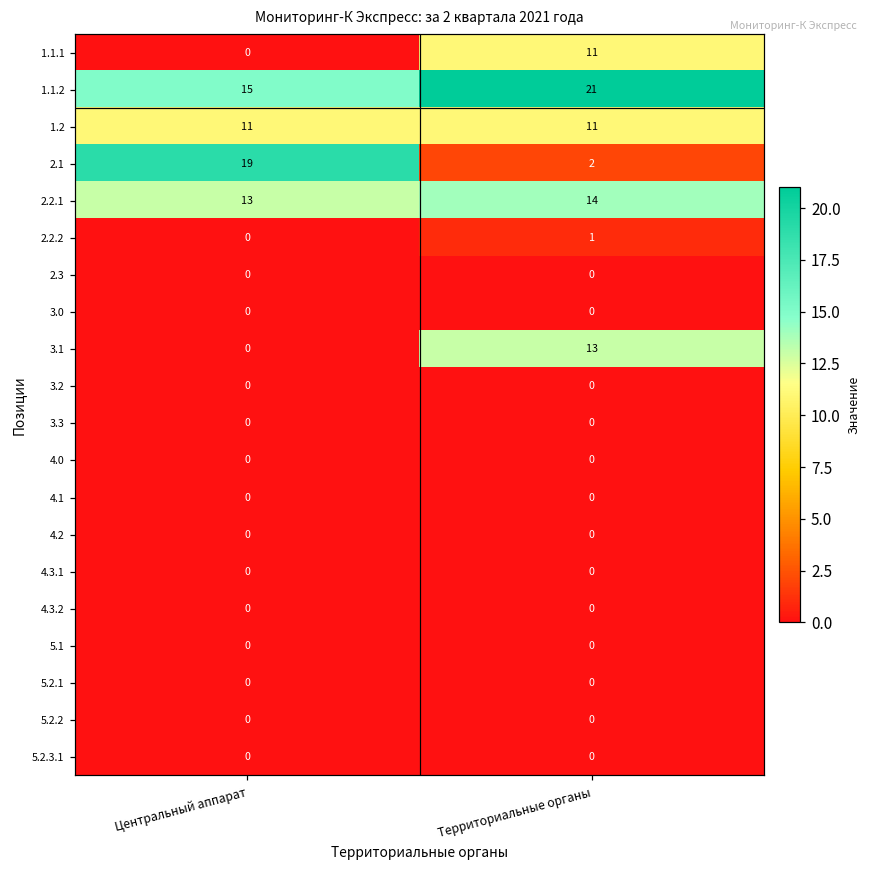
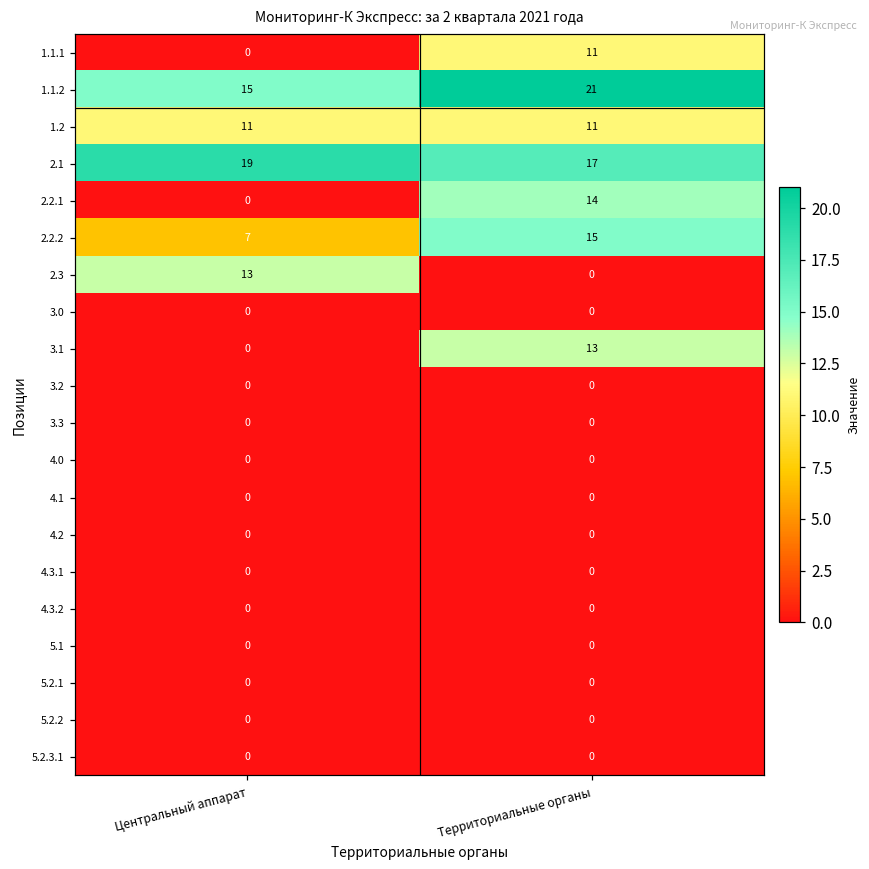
2.1, Территориальные органы: 2 -> 17
2.2.1, Центральный аппарат: 13 -> 0
2.2.2, Центральный аппарат: 0 -> 7
2.2.2, Территориальные органы: 1 -> 15
2.3, Центральный аппарат: 0 -> 13
